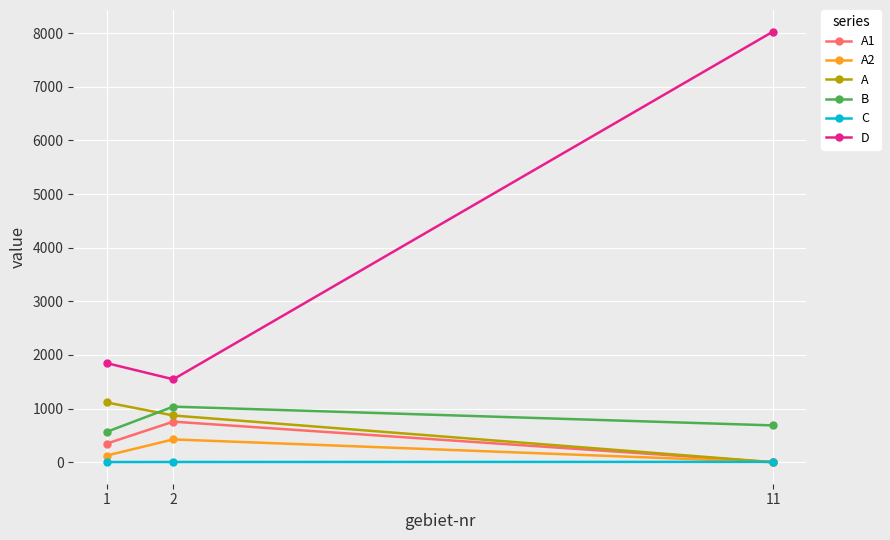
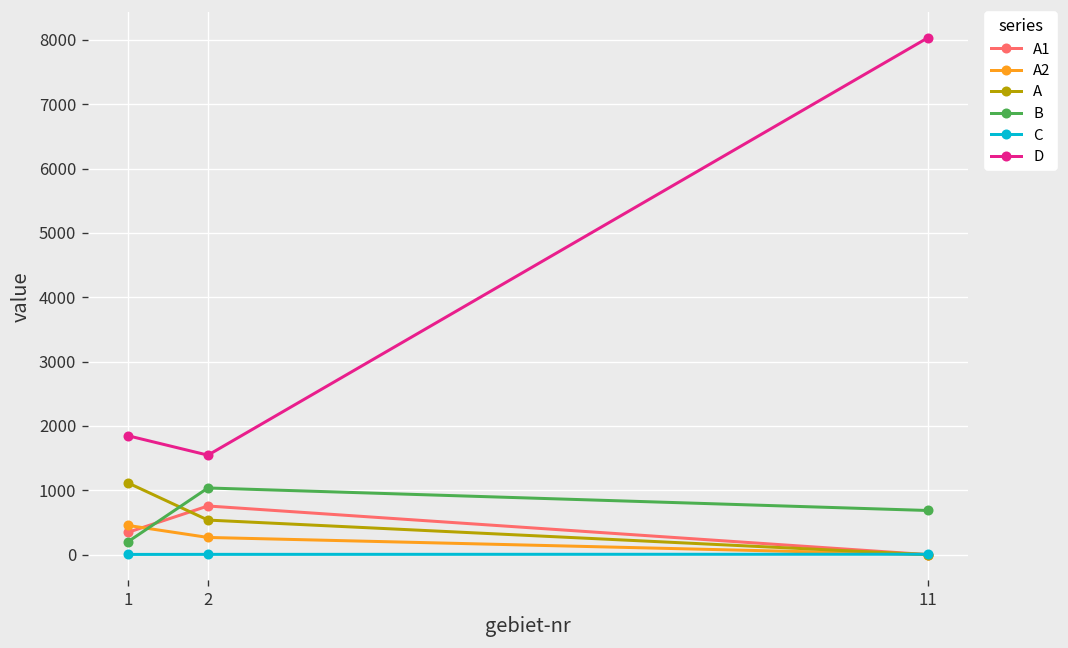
A2, 1: 100 -> 500
B, 1: 600 -> 200
A2, 2: 400 -> 300
A, 2: 900 -> 500
